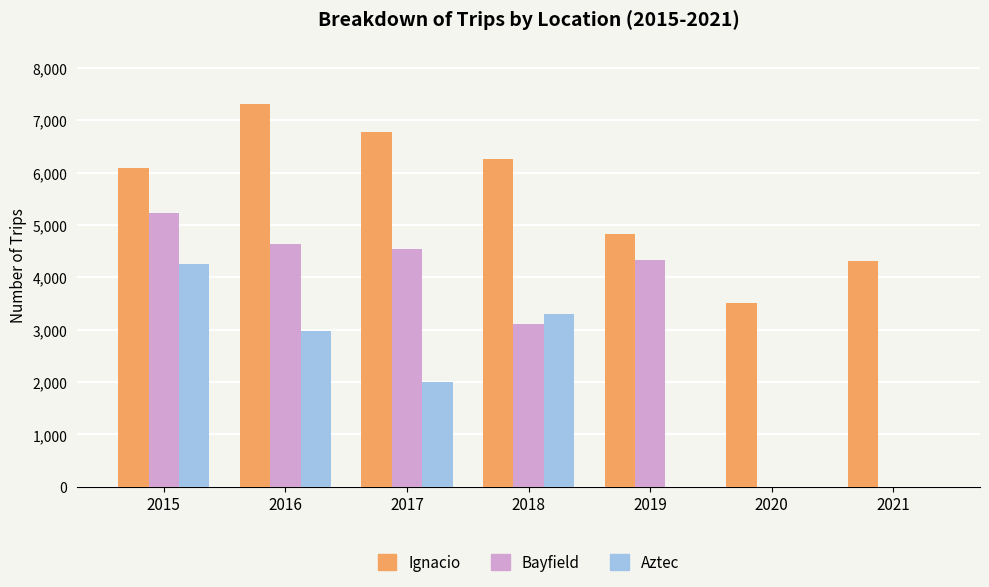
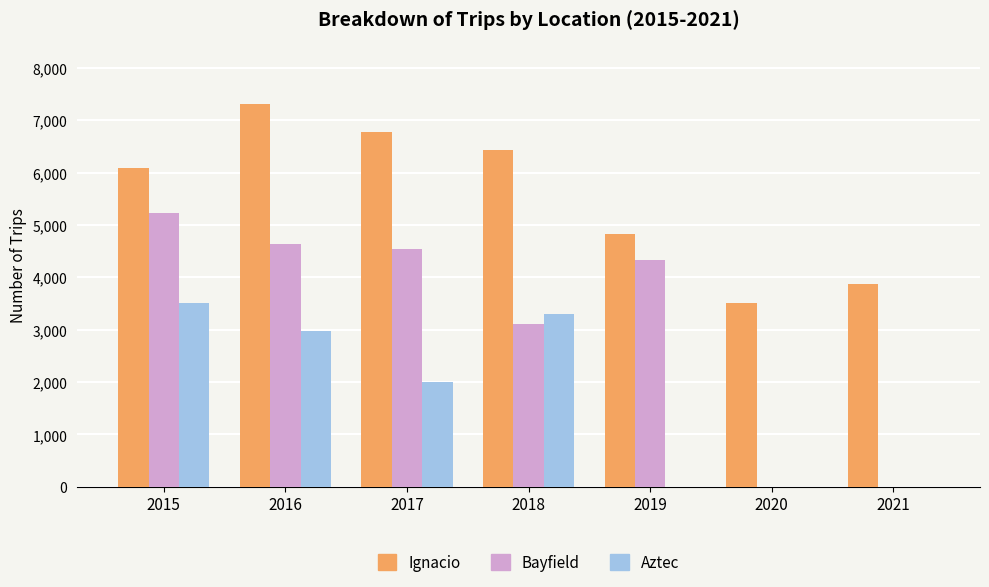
Aztec, 2015: 4,300 -> 3,500
Ignacio, 2018: 6,300 -> 6,400
Ignacio, 2021: 4,300 -> 3,900
